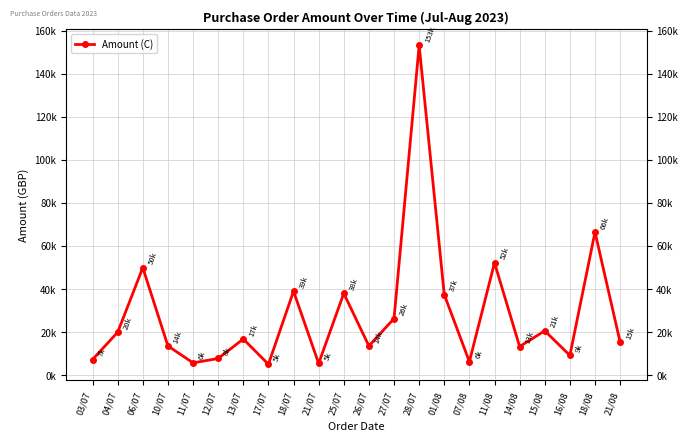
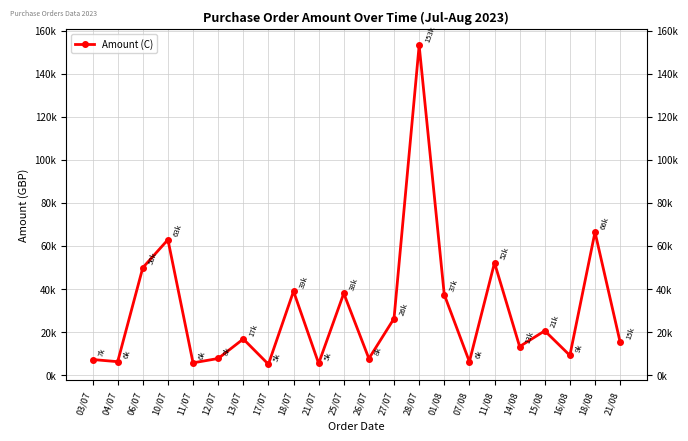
04/07: 20k -> 6k
10/07: 14k -> 63k
26/07: 14k -> 8k
